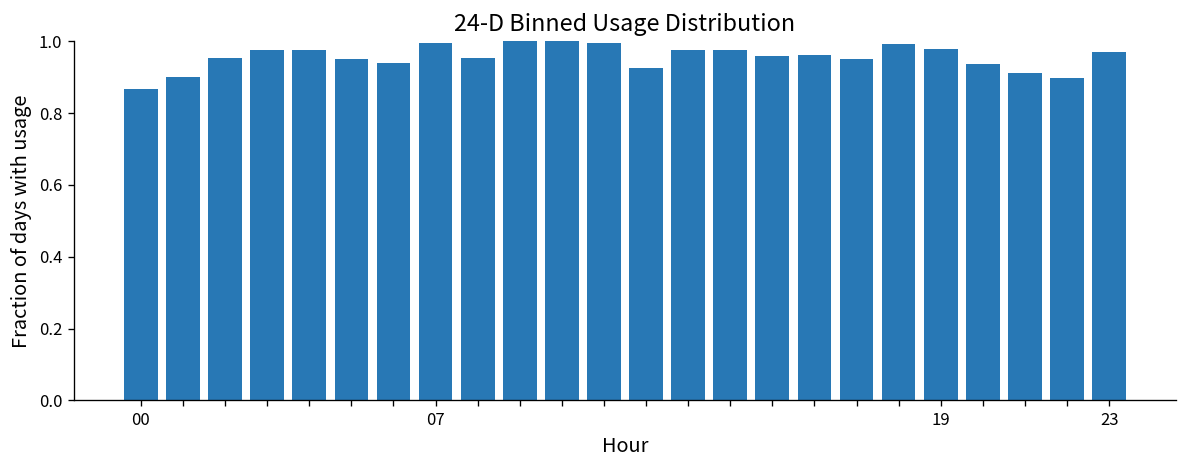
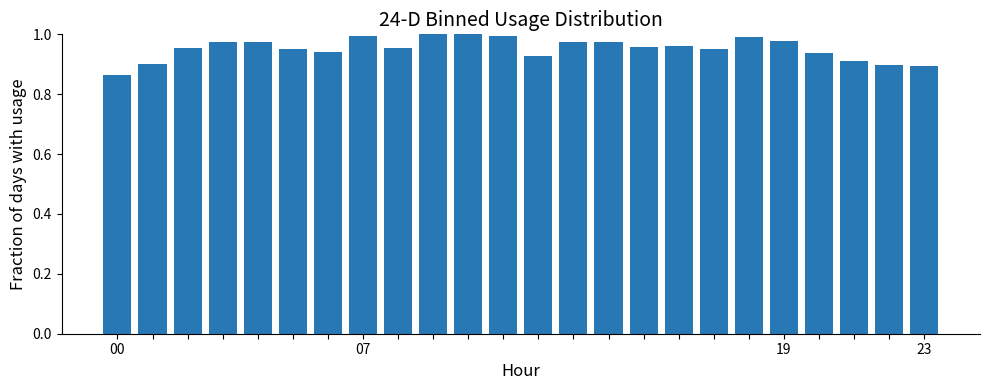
23: 0.97 -> 0.89
